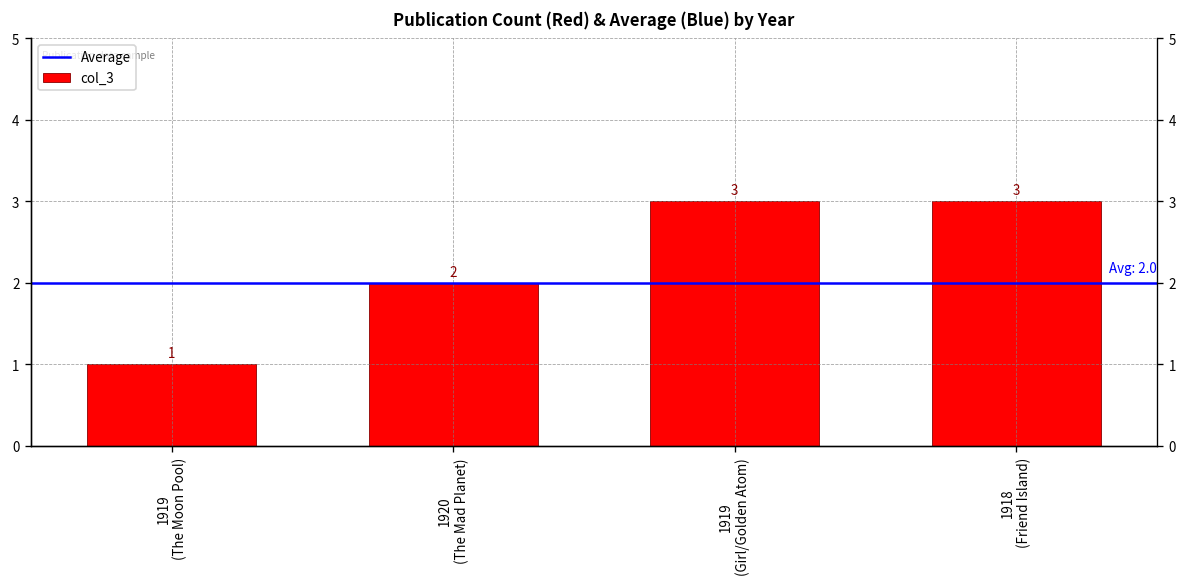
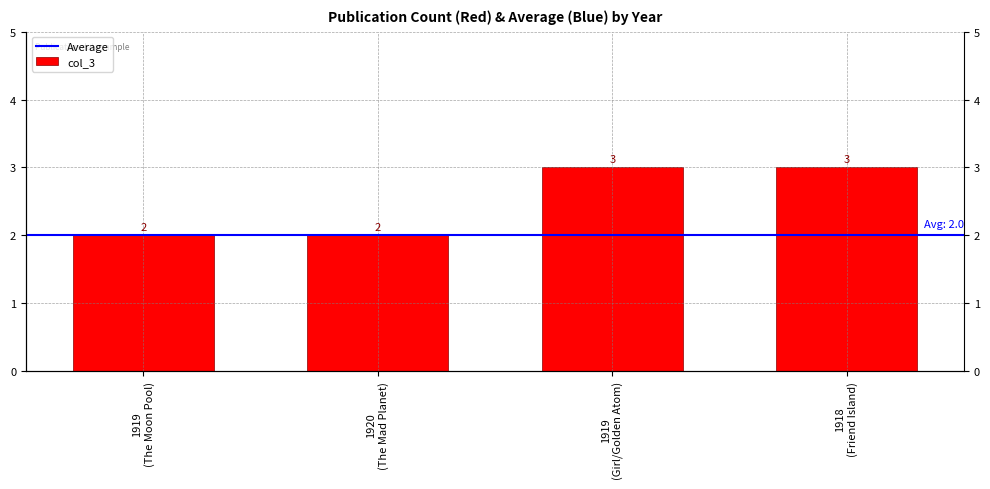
1919 (The Moon Pool): 1 -> 2
